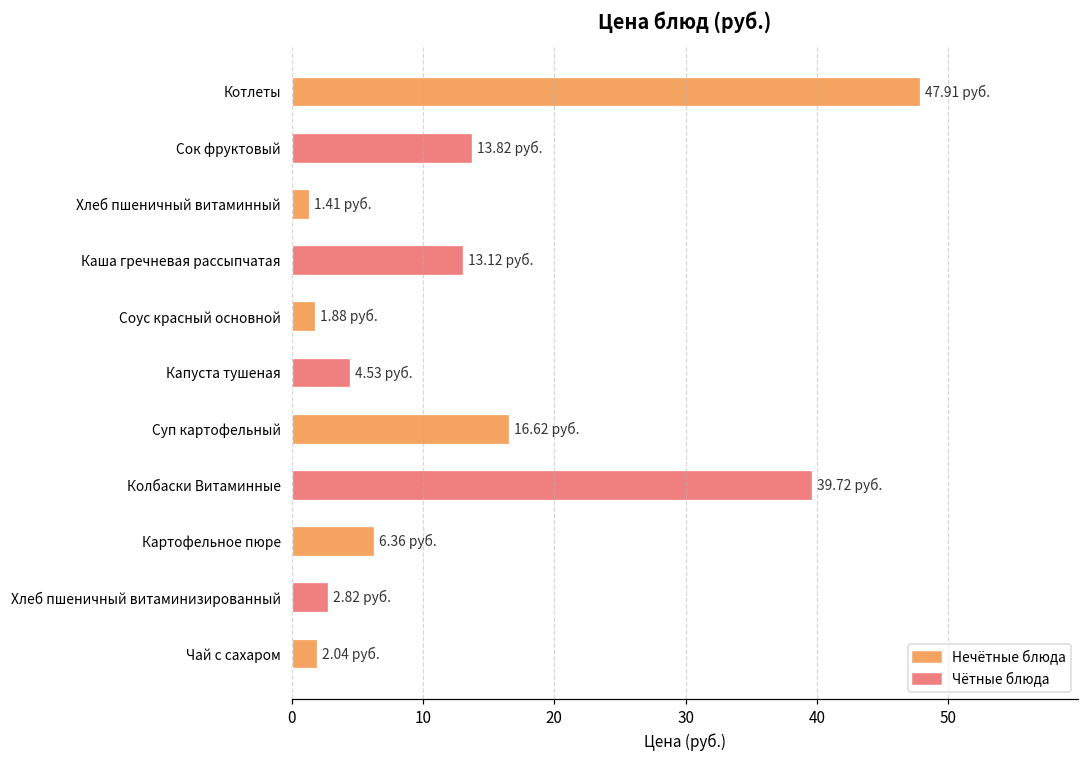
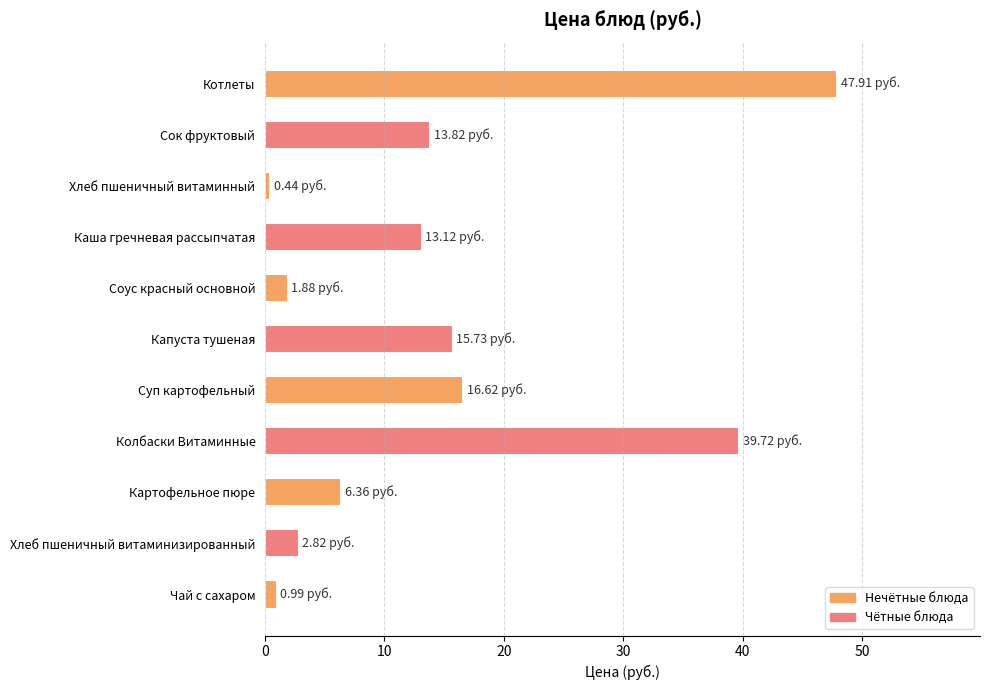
Хлеб пшеничный витаминный: 1.41 -> 0.44
Капуста тушеная: 4.53 -> 15.73
Чай с сахаром: 2.04 -> 0.99
